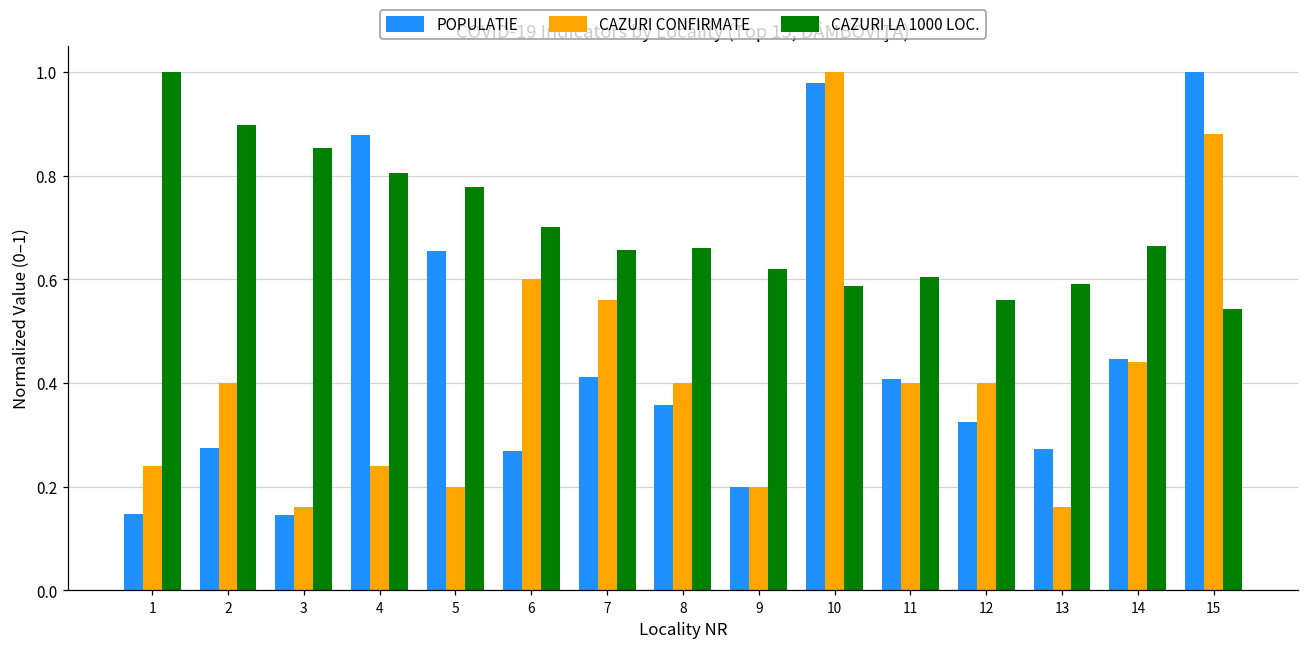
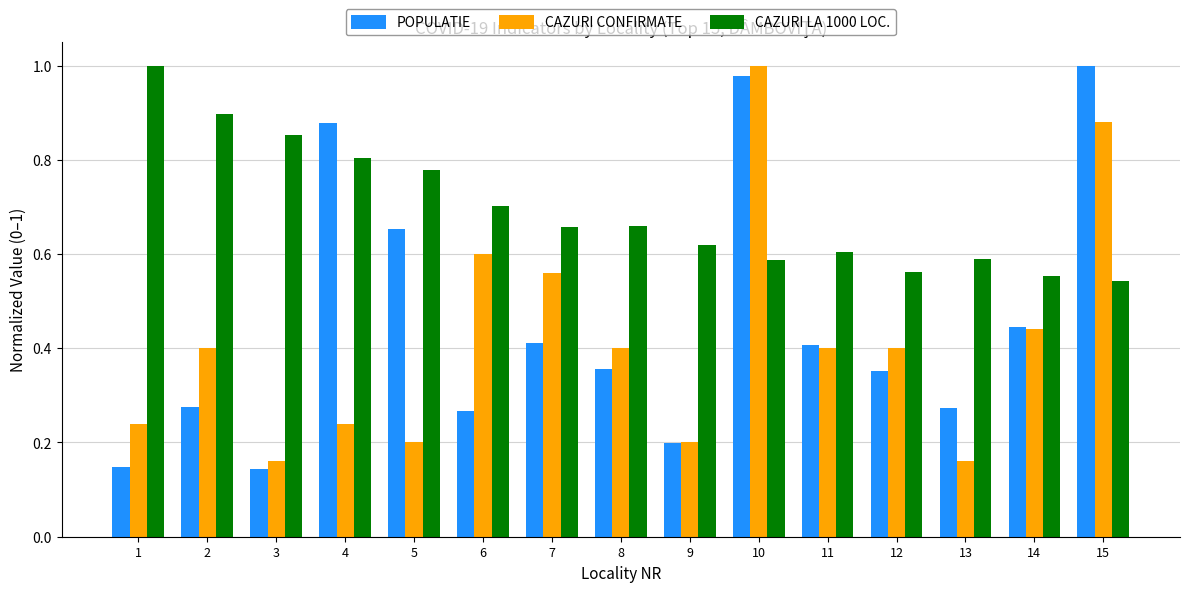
POPULATIE, 12: 0.32 -> 0.35
CAZURI LA 1000 LOC., 14: 0.66 -> 0.55
